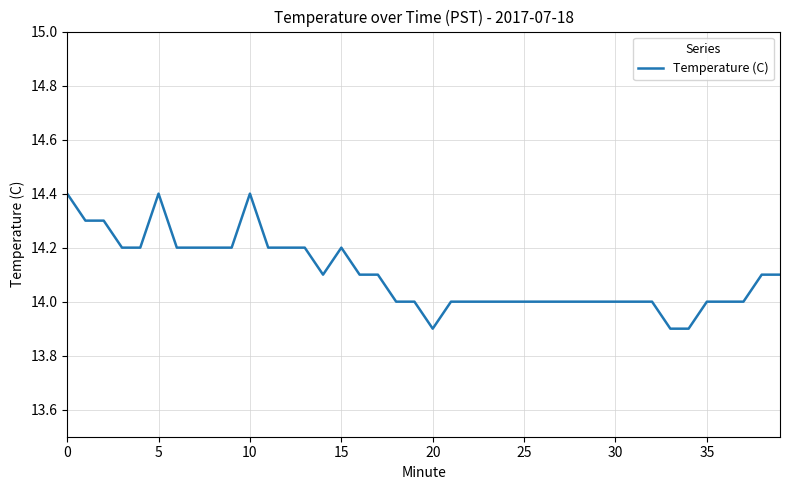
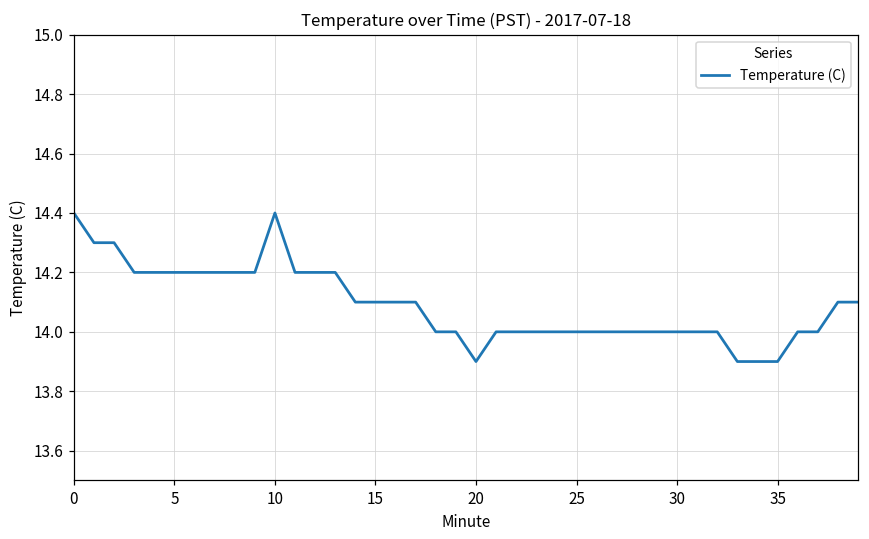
5: 14.4 -> 14.2
15: 14.2 -> 14.1
35: 14.0 -> 13.9
